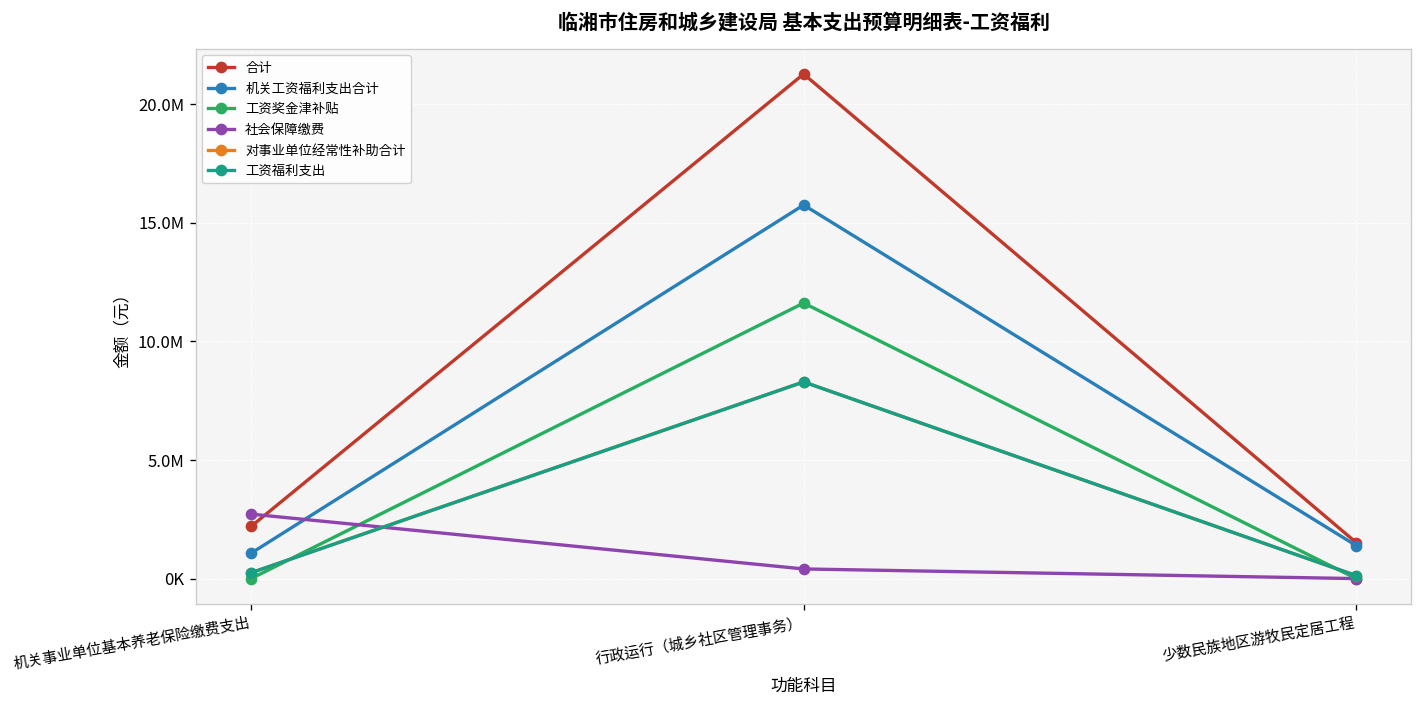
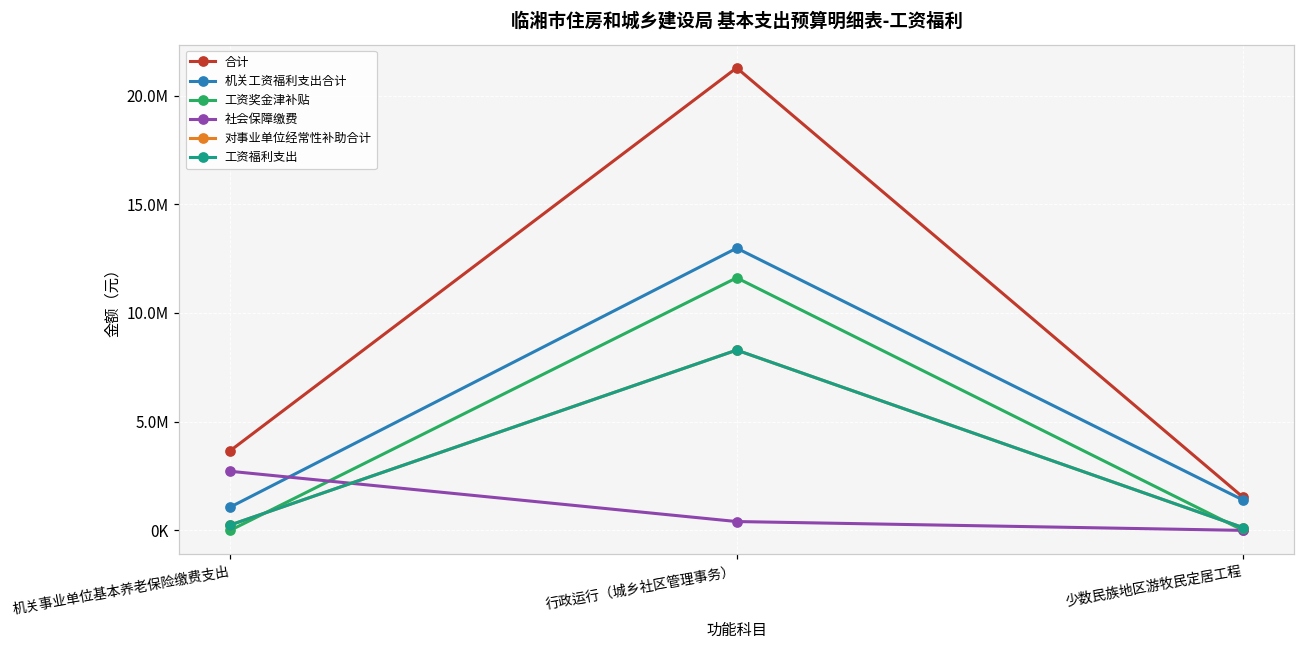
合计, 机关事业单位基本养老保险缴费支出: 2200000 -> 3700000
机关工资福利支出合计, 行政运行（城乡社区管理事务）: 15800000 -> 13000000
